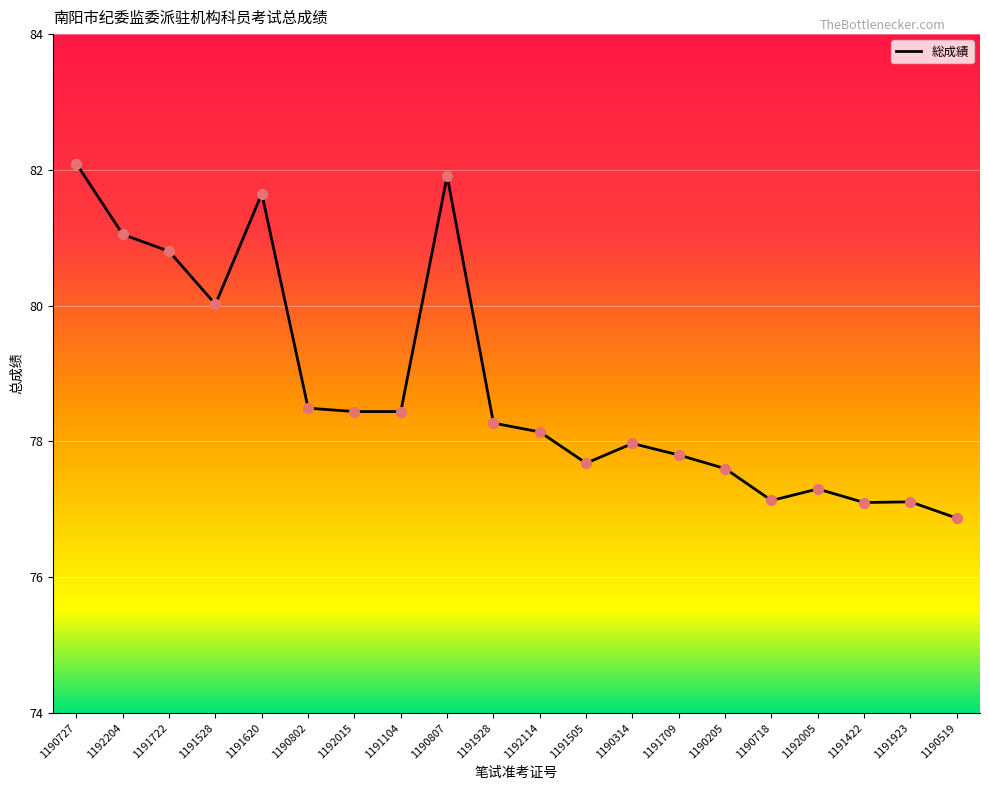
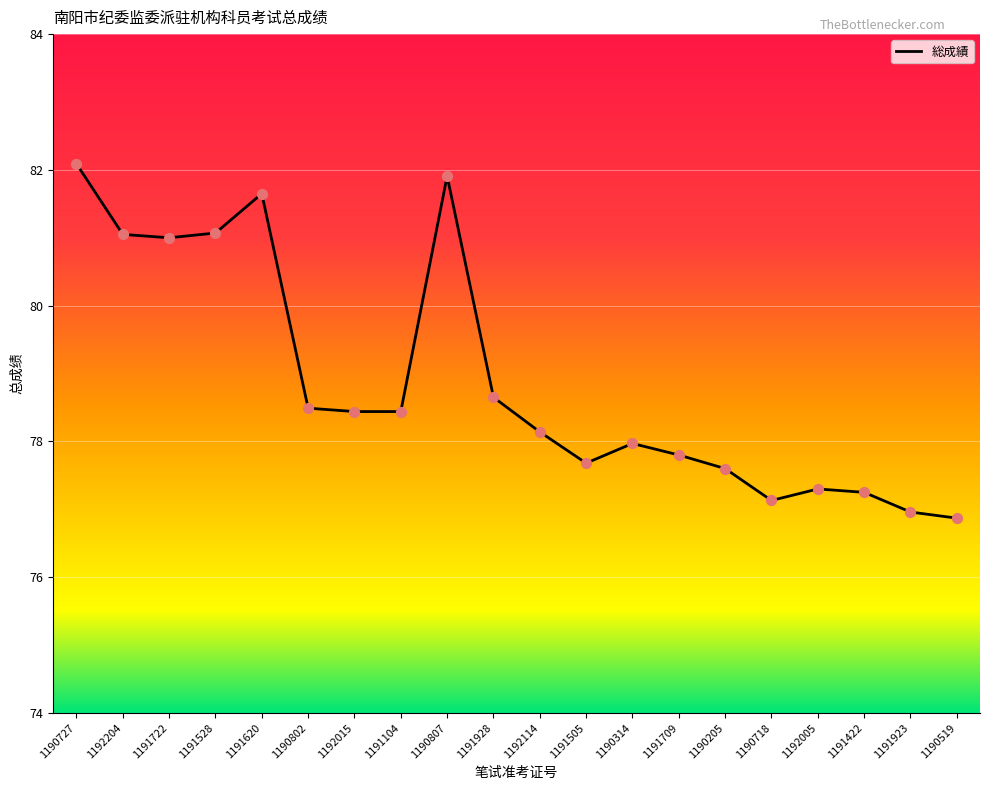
1191722: 80.8 -> 81.0
1191528: 80.0 -> 81.1
1191928: 78.3 -> 78.7
1191422: 77.1 -> 77.3
1191923: 77.1 -> 77.0
